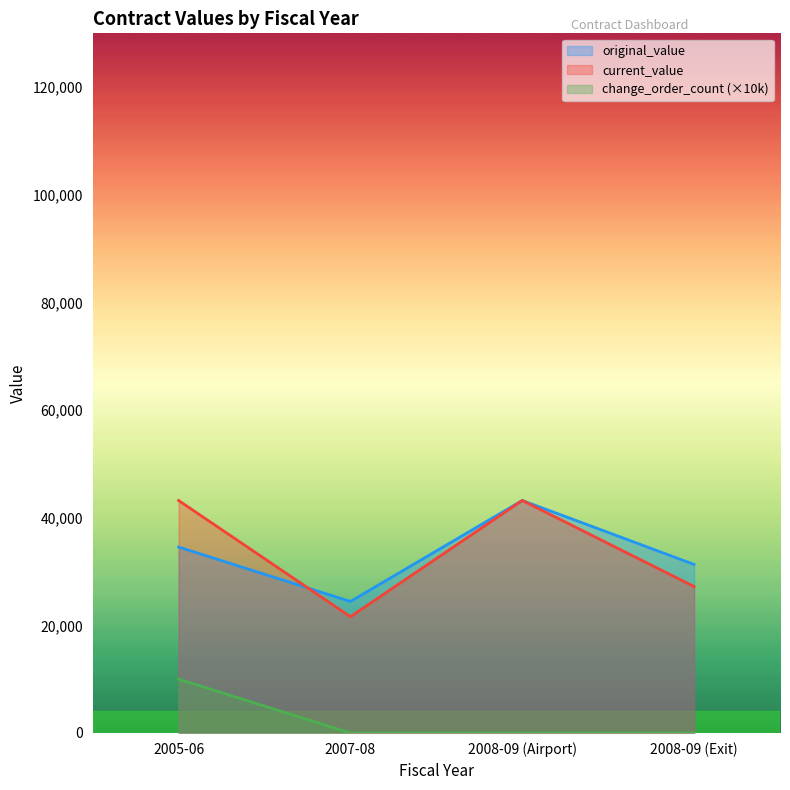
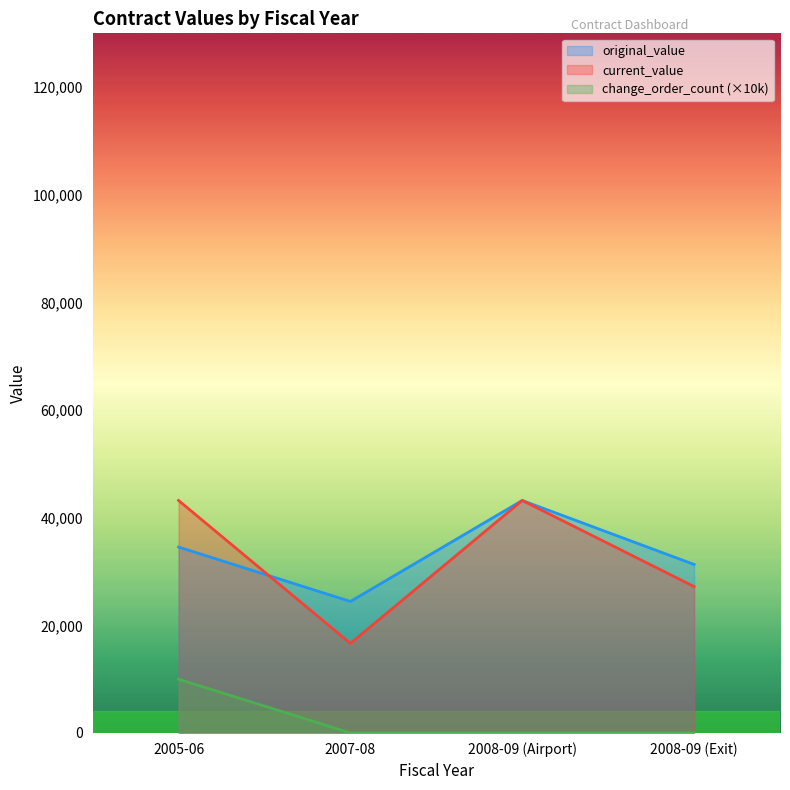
current_value, 2007-08: 22,000 -> 17,000
